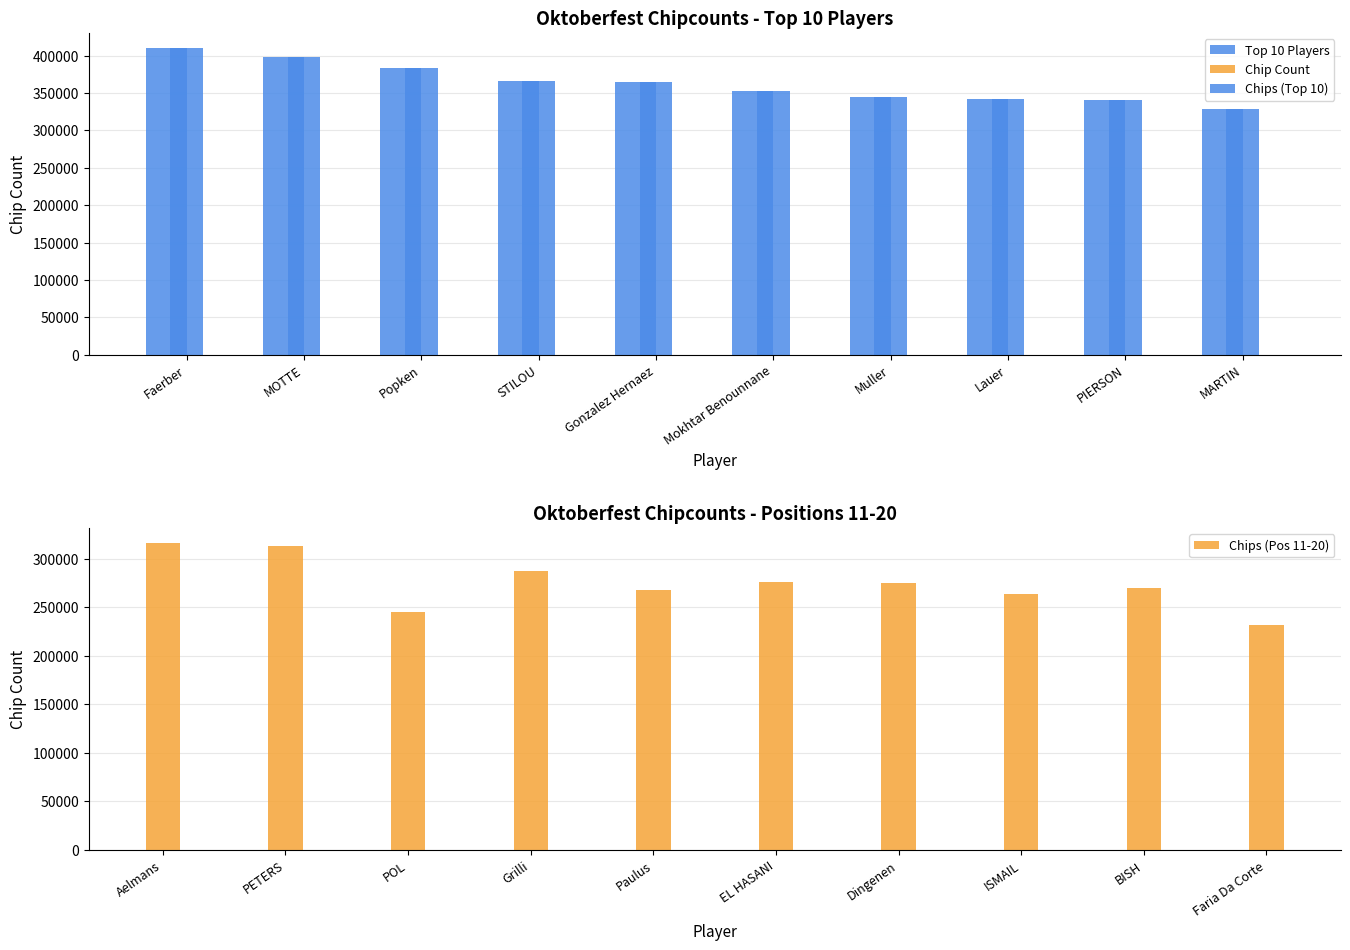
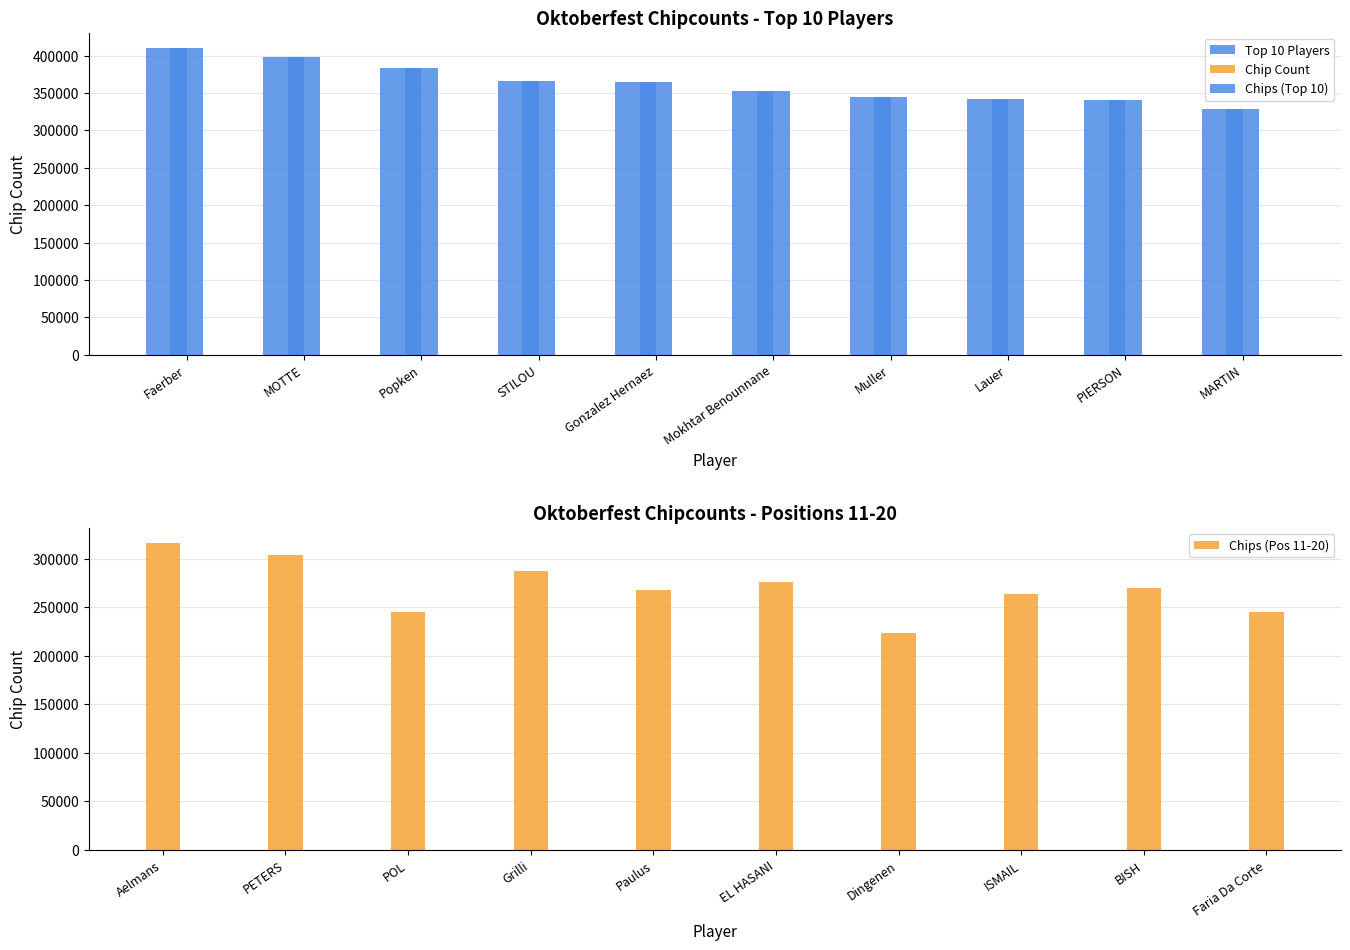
Oktoberfest Chipcounts - Positions 11-20, PETERS: 310000 -> 300000
Oktoberfest Chipcounts - Positions 11-20, Dingenen: 280000 -> 220000
Oktoberfest Chipcounts - Positions 11-20, Faria Da Corte: 230000 -> 250000
